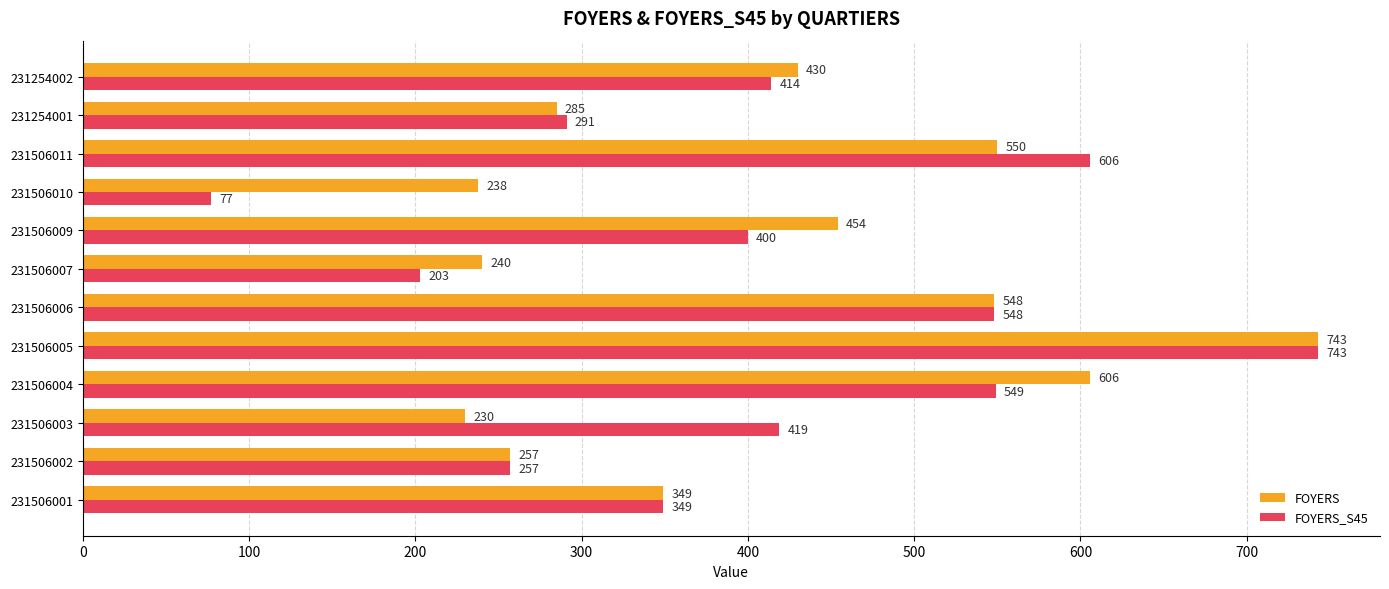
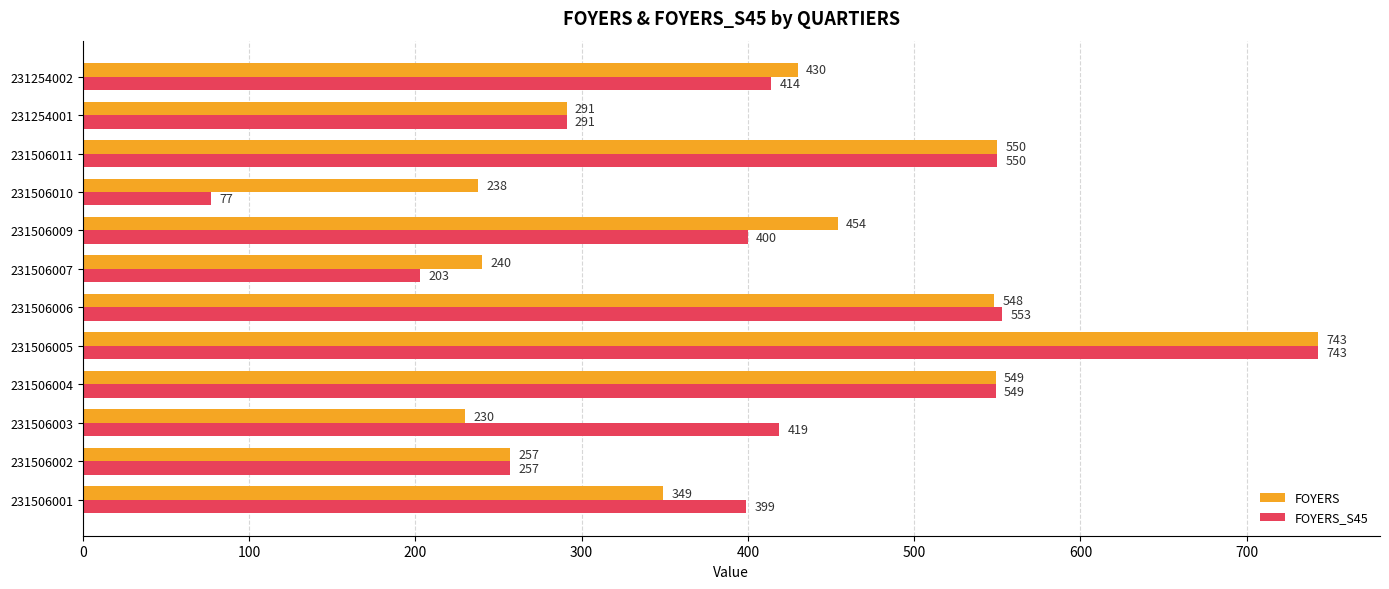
FOYERS, 231254001: 285 -> 291
FOYERS_S45, 231506011: 606 -> 550
FOYERS_S45, 231506006: 548 -> 553
FOYERS, 231506004: 606 -> 549
FOYERS_S45, 231506001: 349 -> 399
